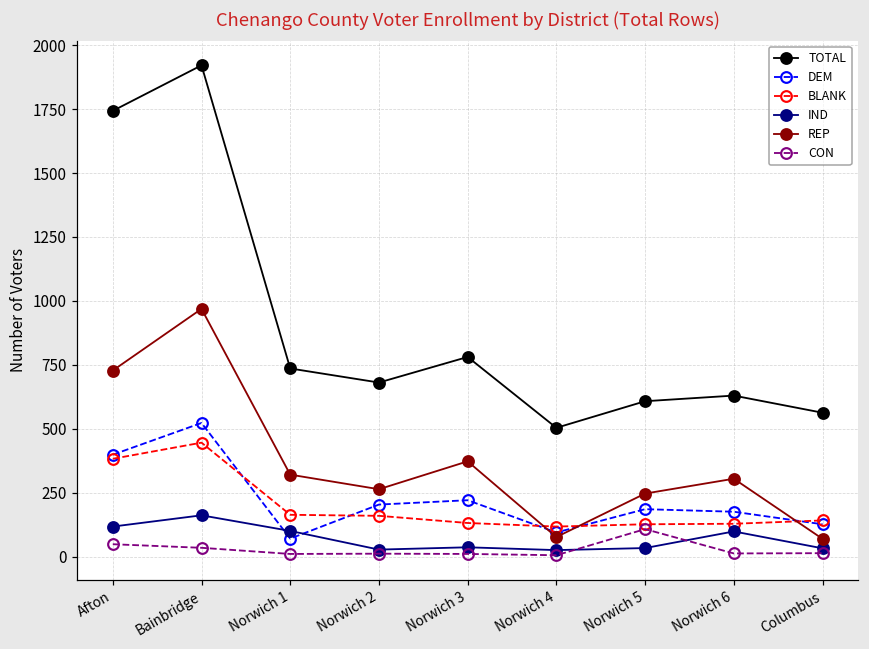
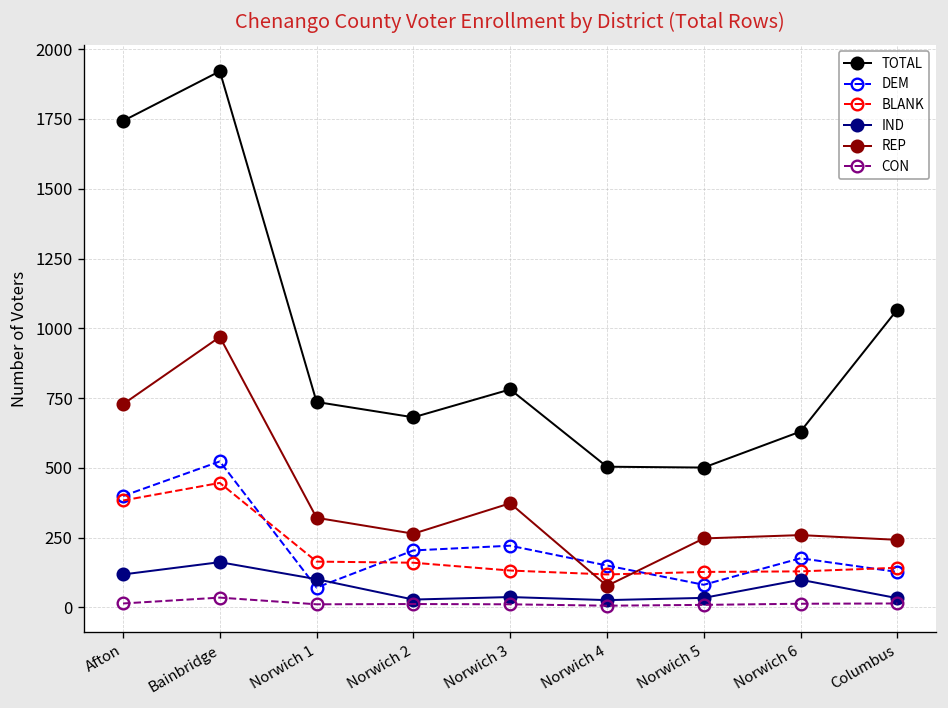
CON, Afton: 50 -> 10
DEM, Norwich 4: 100 -> 150
TOTAL, Norwich 5: 610 -> 500
DEM, Norwich 5: 190 -> 80
CON, Norwich 5: 110 -> 10
REP, Norwich 6: 310 -> 260
TOTAL, Columbus: 560 -> 1070
REP, Columbus: 70 -> 240
